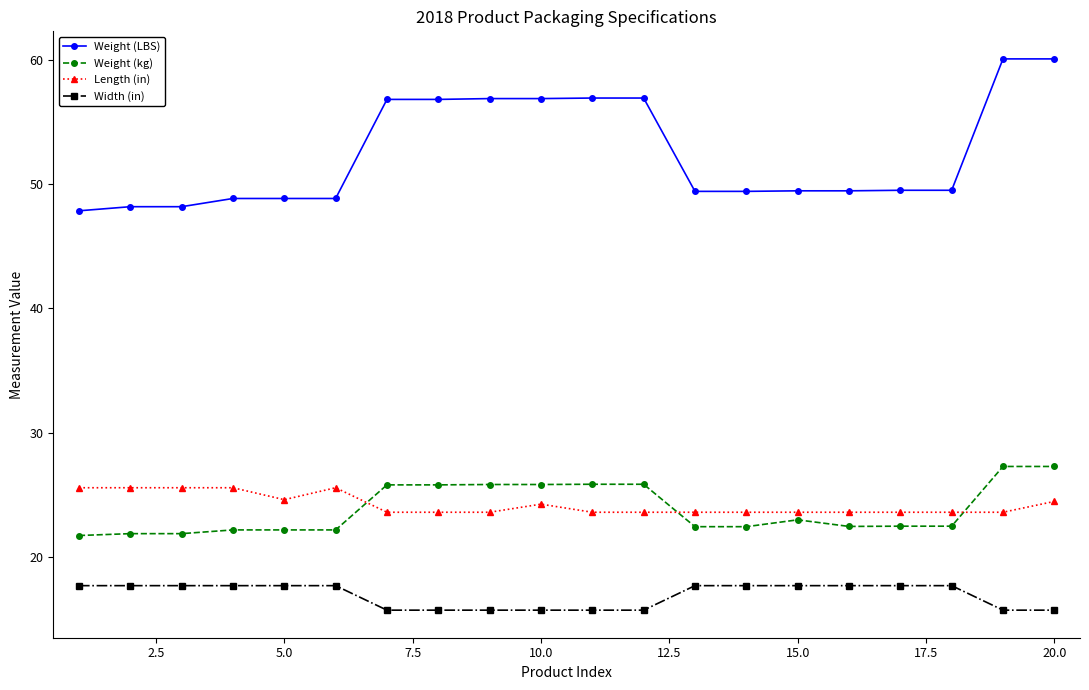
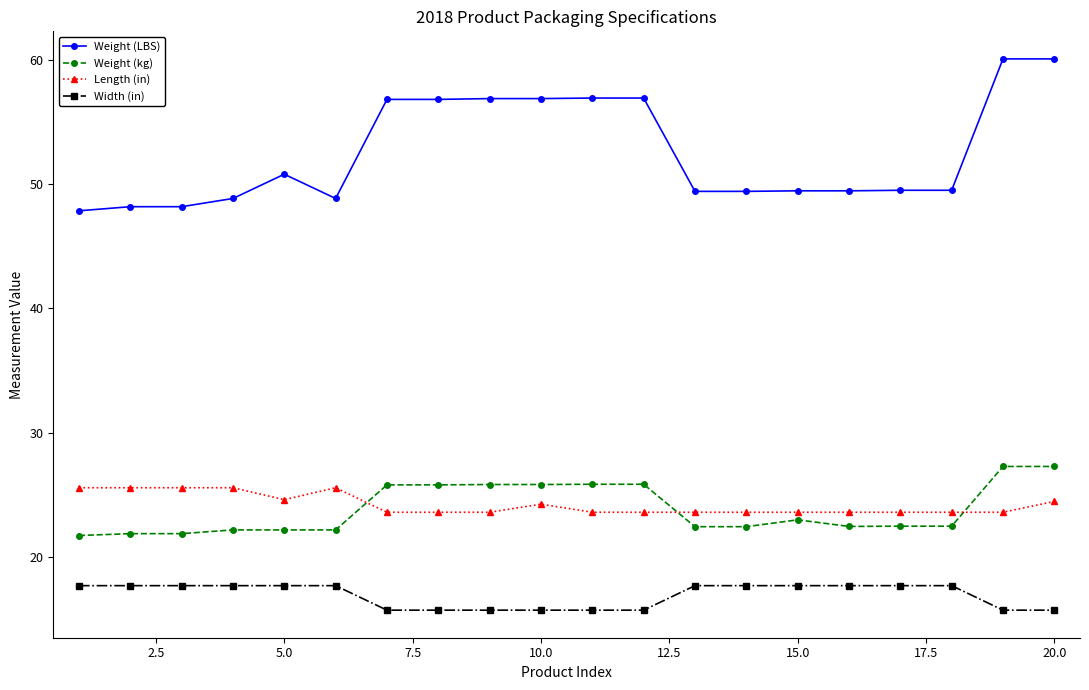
Weight (LBS), 5.0: 48.8 -> 50.8
